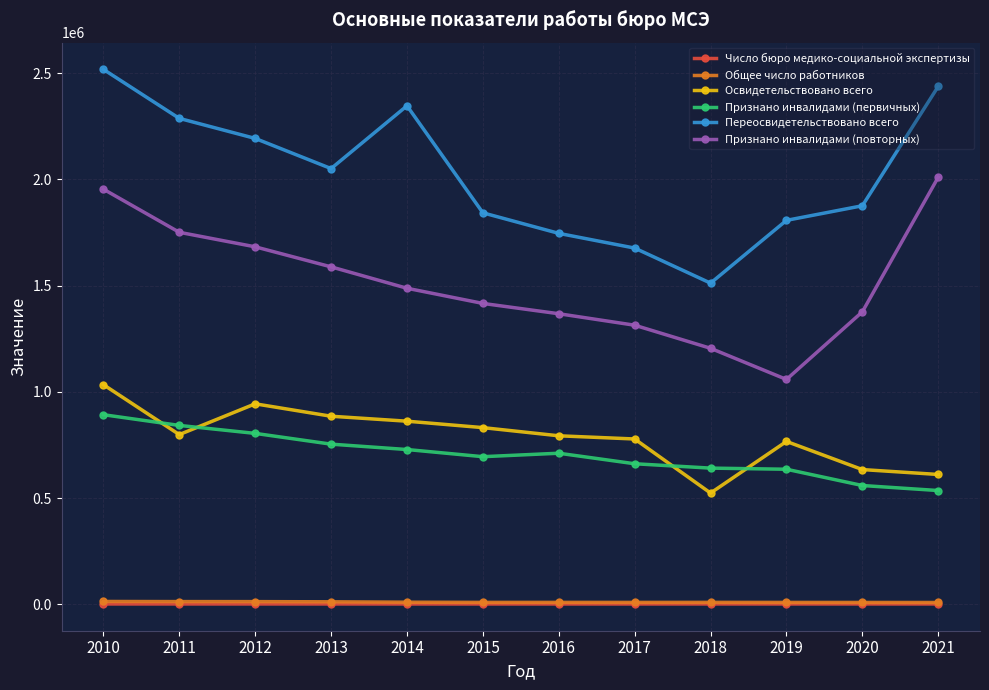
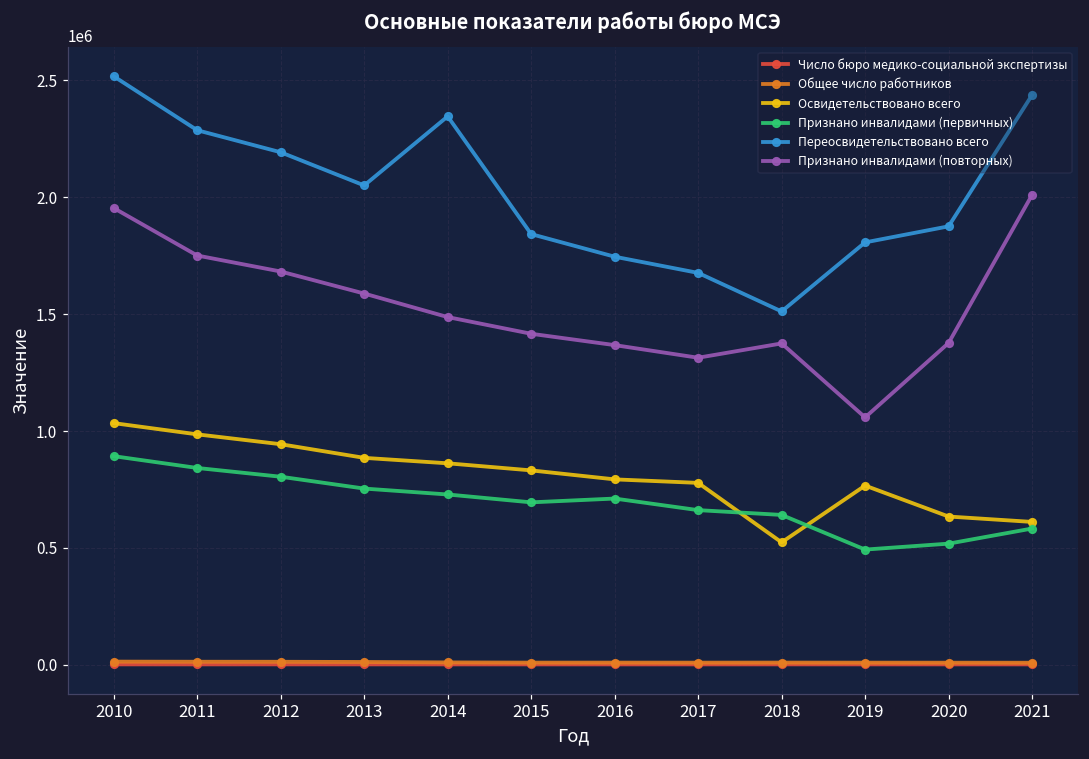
Освидетельствовано всего, 2011: 800000 -> 990000
Признано инвалидами (повторных), 2018: 1210000 -> 1370000
Признано инвалидами (первичных), 2019: 640000 -> 490000
Признано инвалидами (первичных), 2020: 560000 -> 520000
Признано инвалидами (первичных), 2021: 540000 -> 580000
